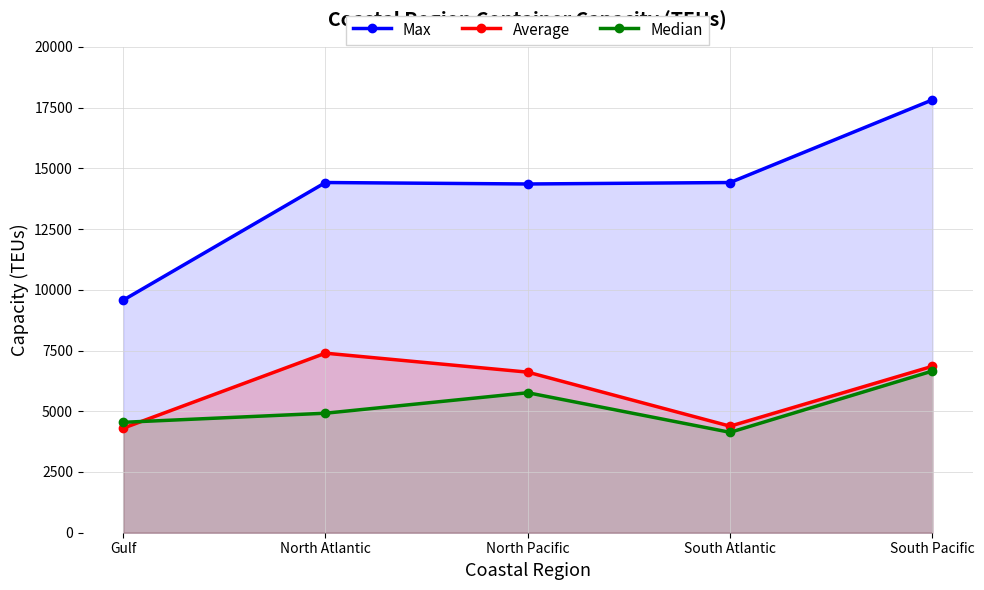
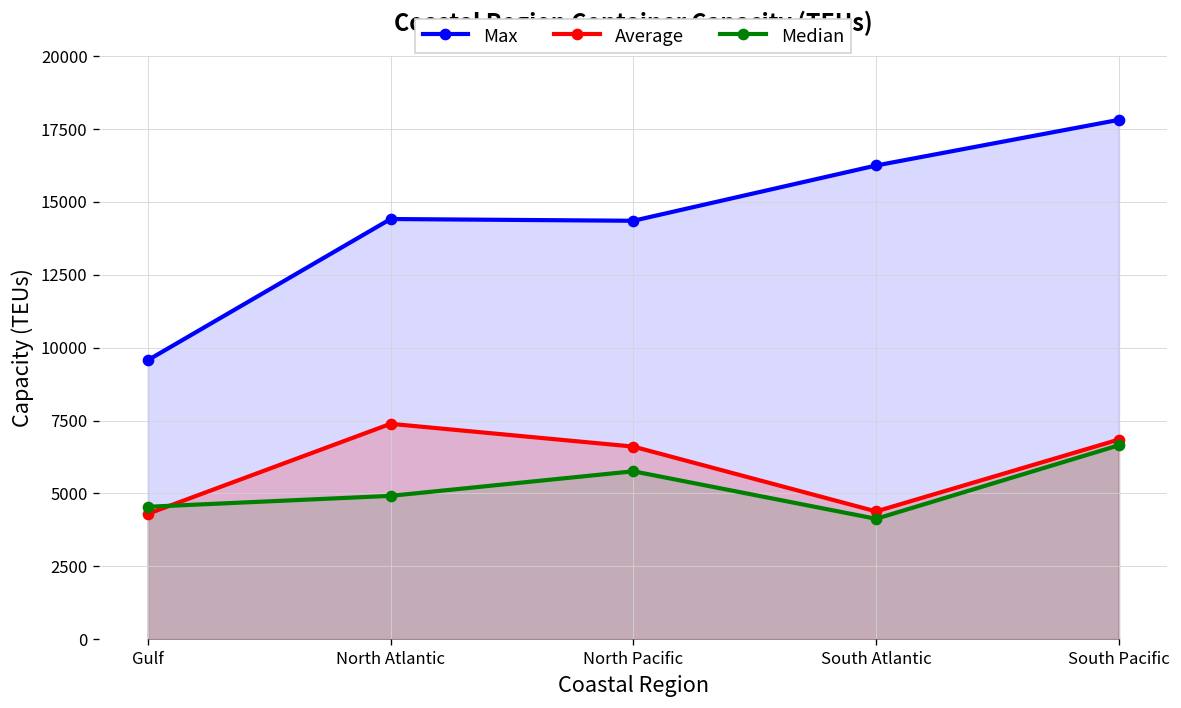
Max, South Atlantic: 14400 -> 16300
